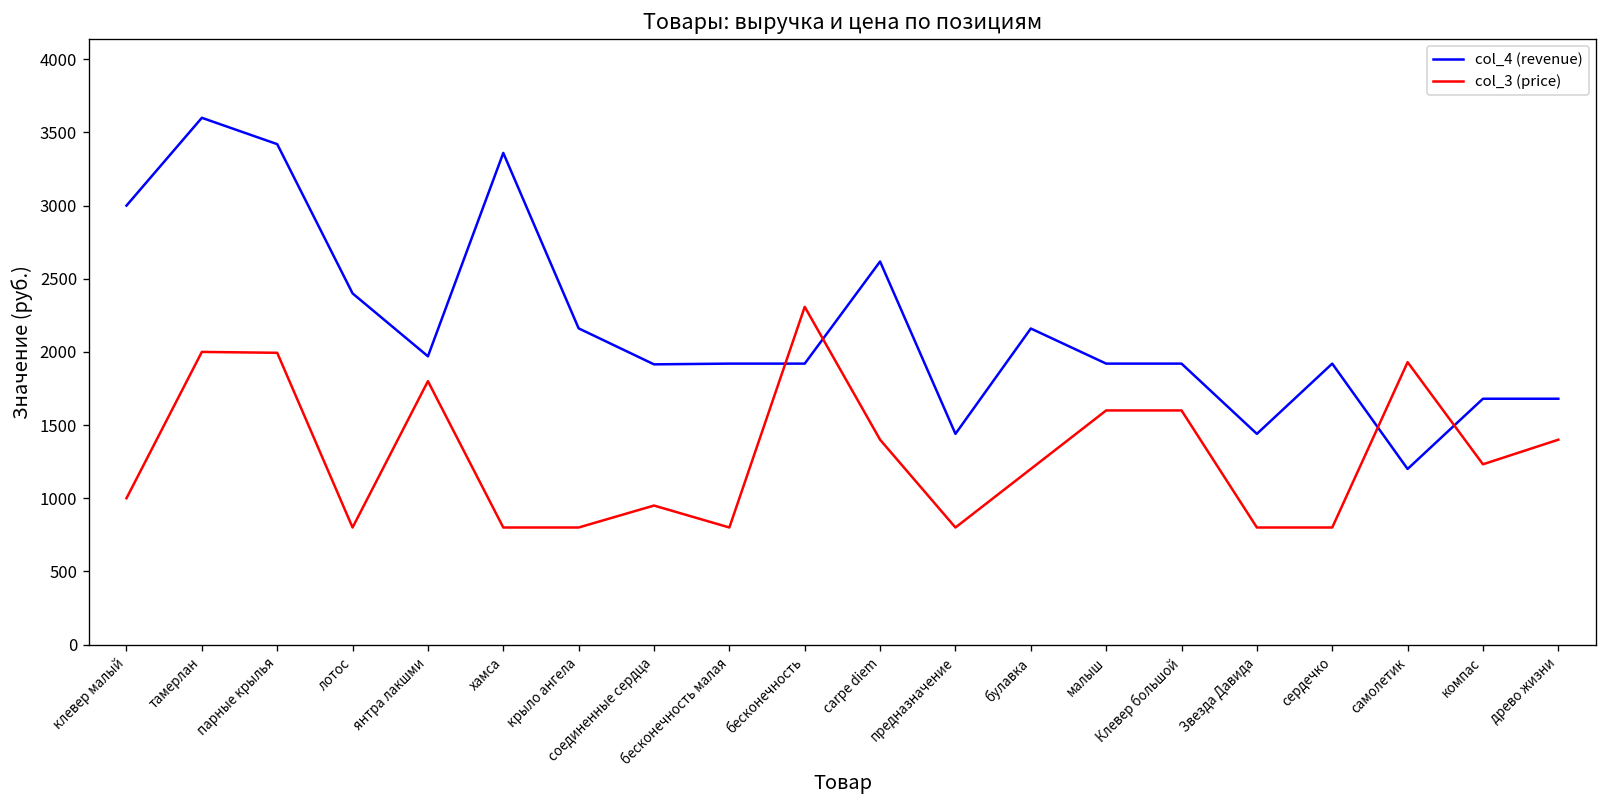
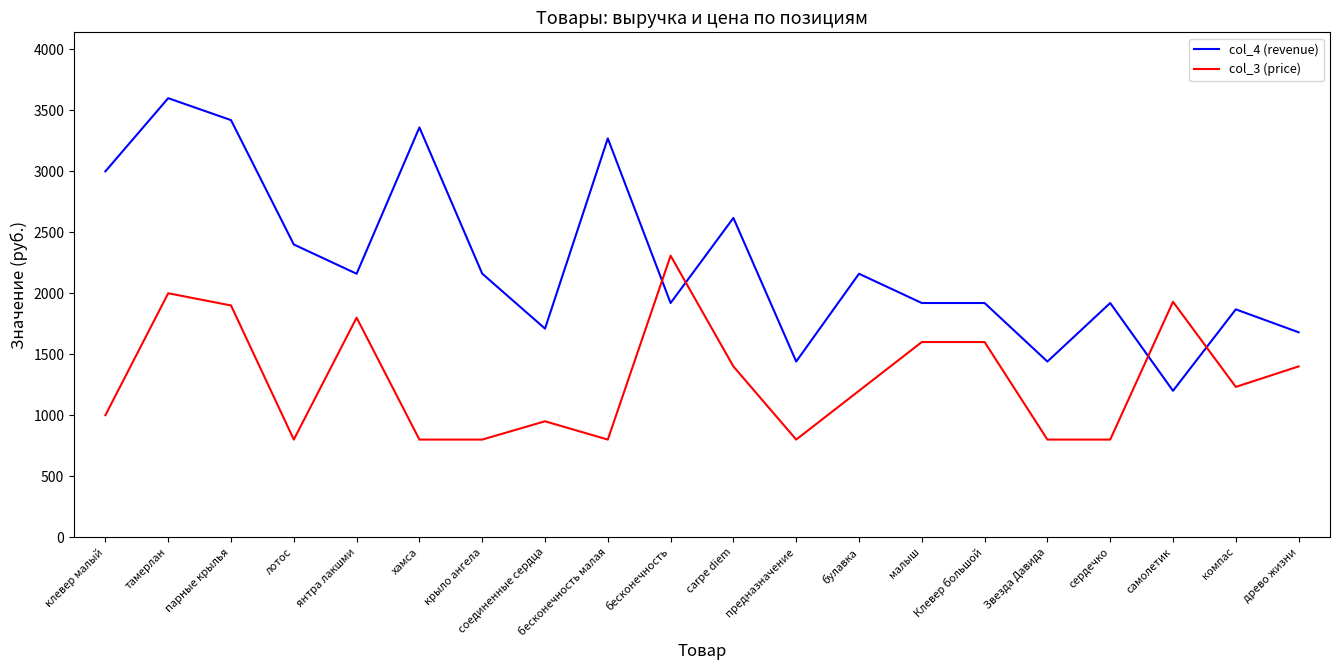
col_3 (price), парные крылья: 1990 -> 1900
col_4 (revenue), янтра лакшми: 1970 -> 2160
col_4 (revenue), соединенные сердца: 1920 -> 1710
col_4 (revenue), бесконечность малая: 1920 -> 3270
col_4 (revenue), компас: 1680 -> 1870
